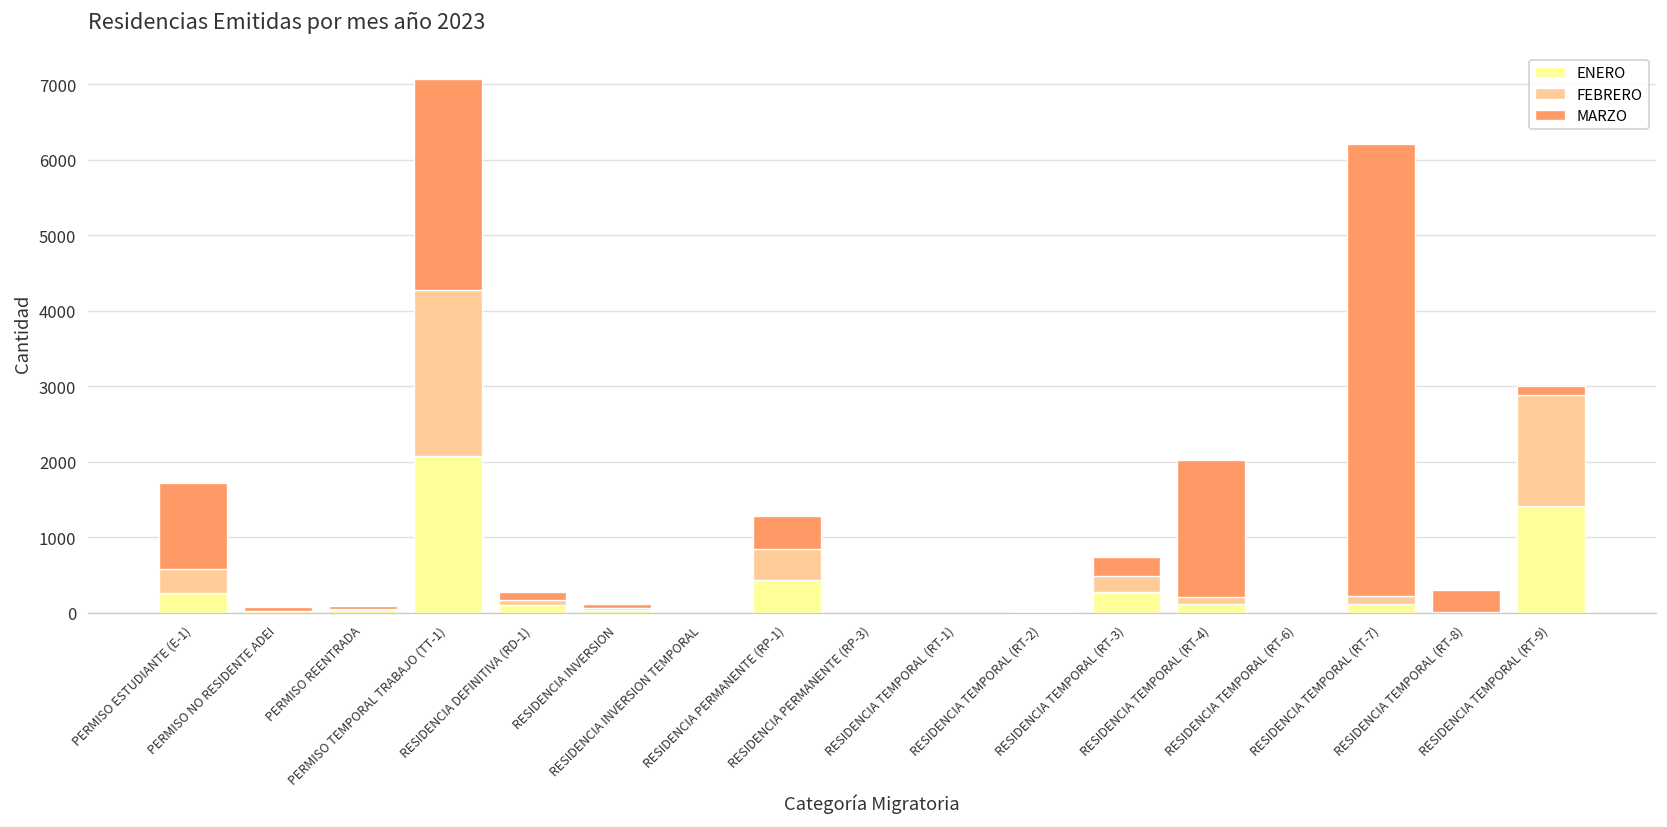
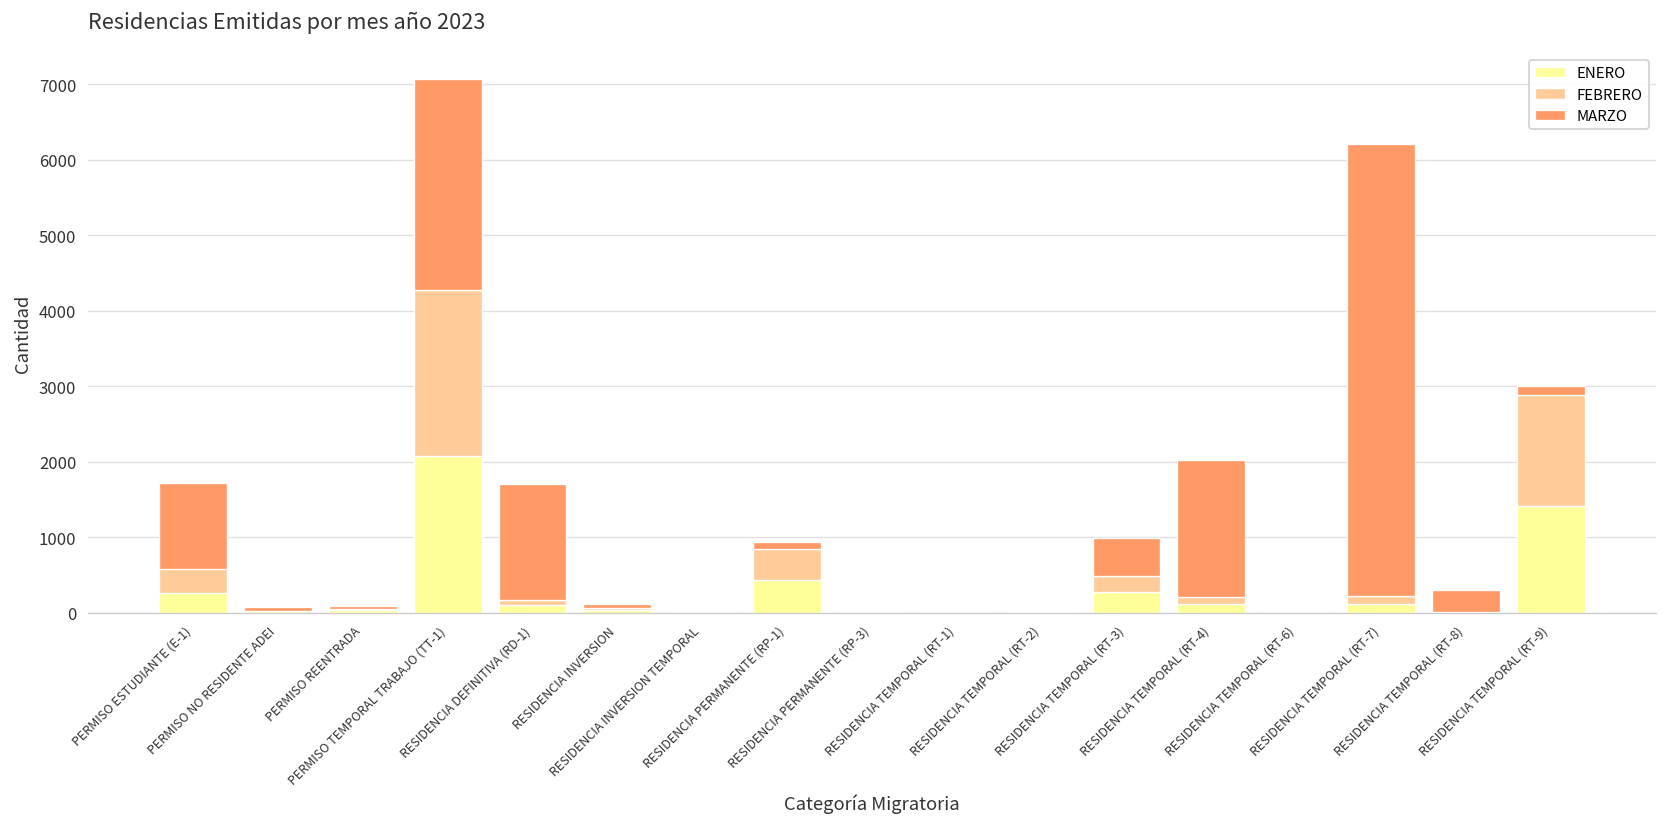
MARZO, RESIDENCIA DEFINITIVA (RD-1): 100 -> 1500
MARZO, RESIDENCIA PERMANENTE (RP-1): 400 -> 100
MARZO, RESIDENCIA TEMPORAL (RT-3): 300 -> 500
